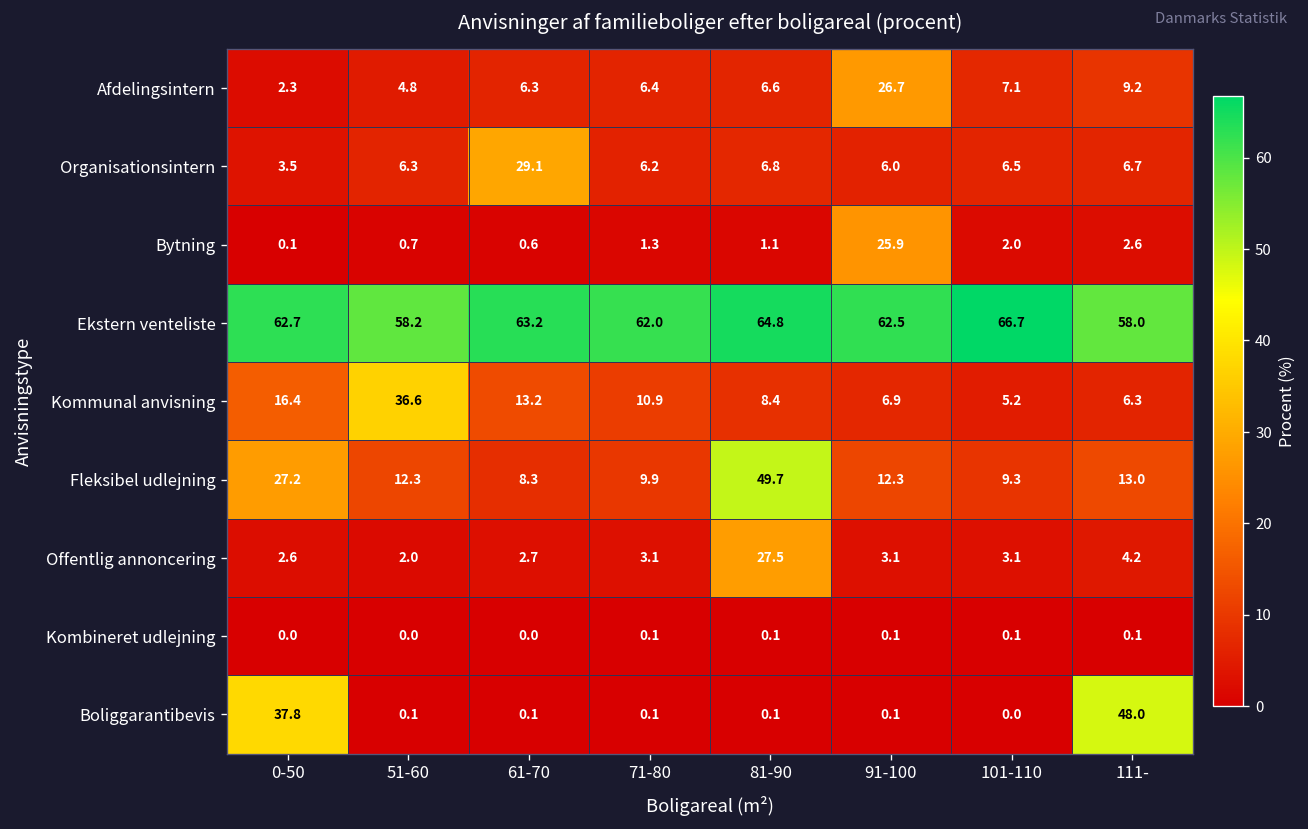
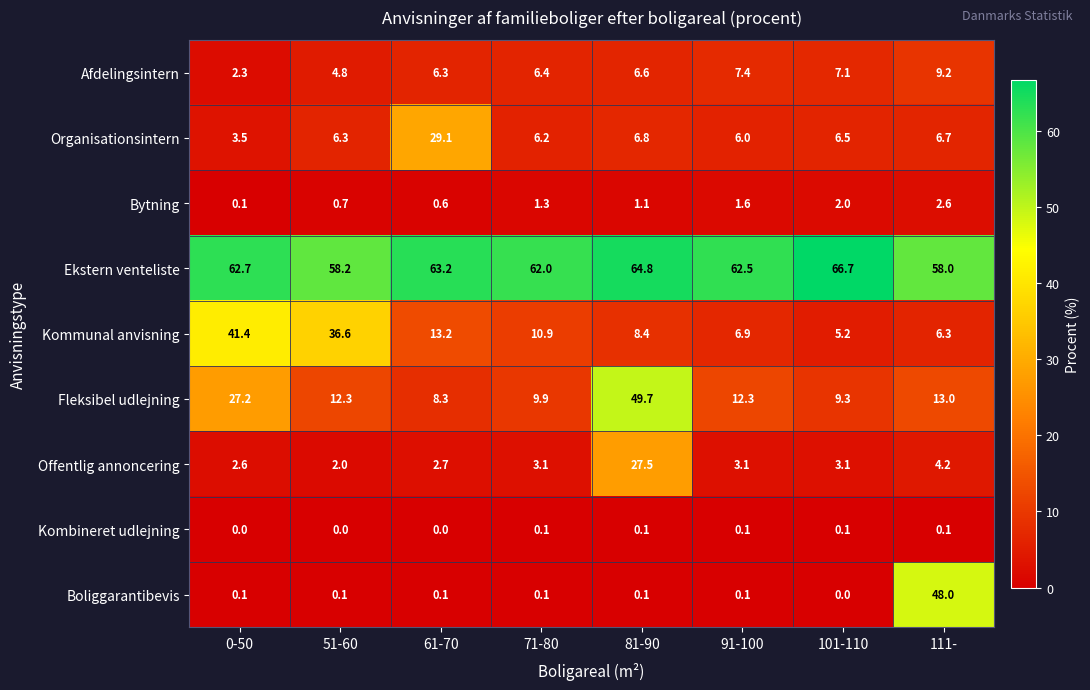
Afdelingsintern, 91-100: 26.7 -> 7.4
Bytning, 91-100: 25.9 -> 1.6
Kommunal anvisning, 0-50: 16.4 -> 41.4
Boliggarantibevis, 0-50: 37.8 -> 0.1
